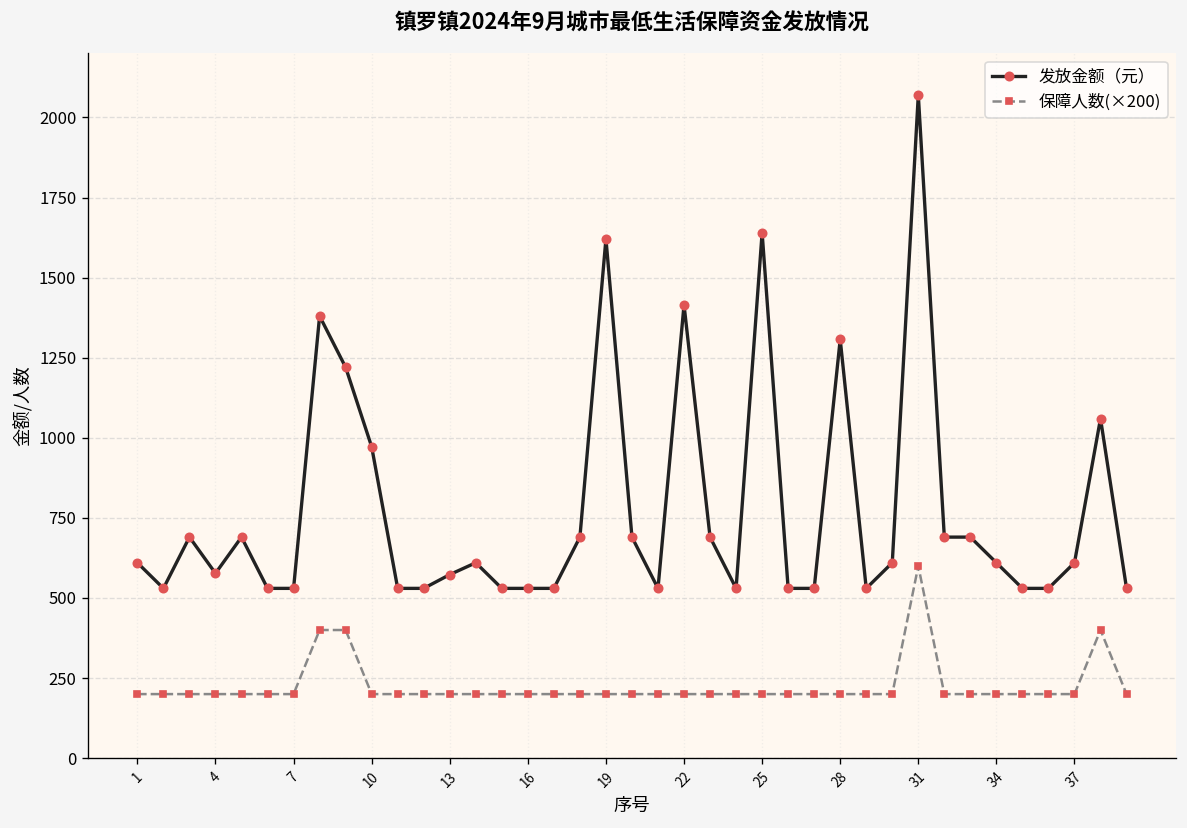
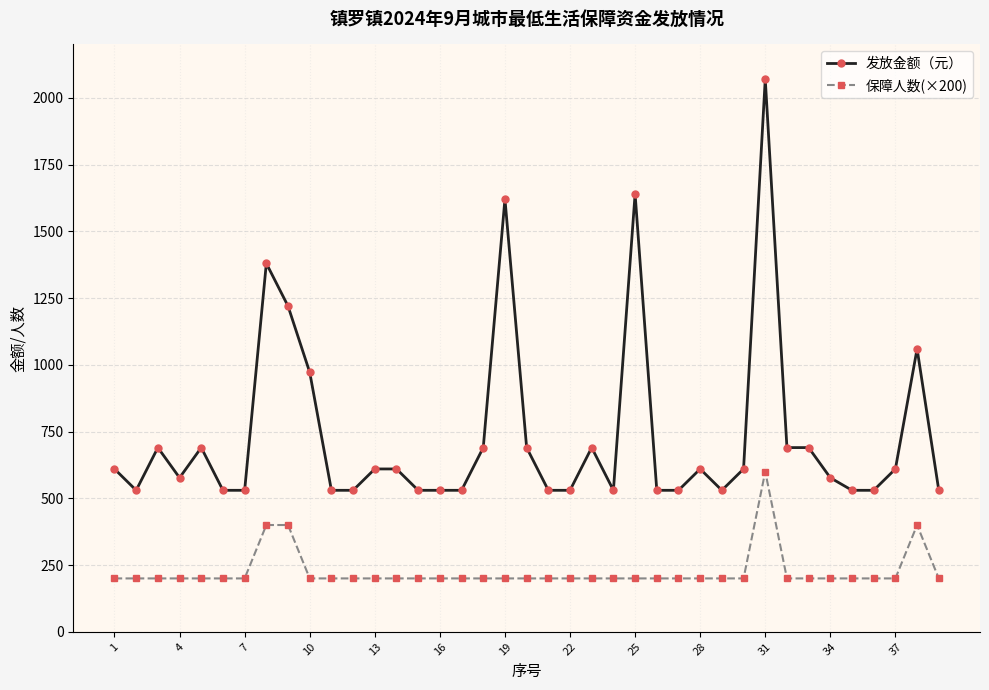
发放金额（元）, 13: 570 -> 610
发放金额（元）, 22: 1420 -> 530
发放金额（元）, 28: 1310 -> 610
发放金额（元）, 34: 610 -> 580
